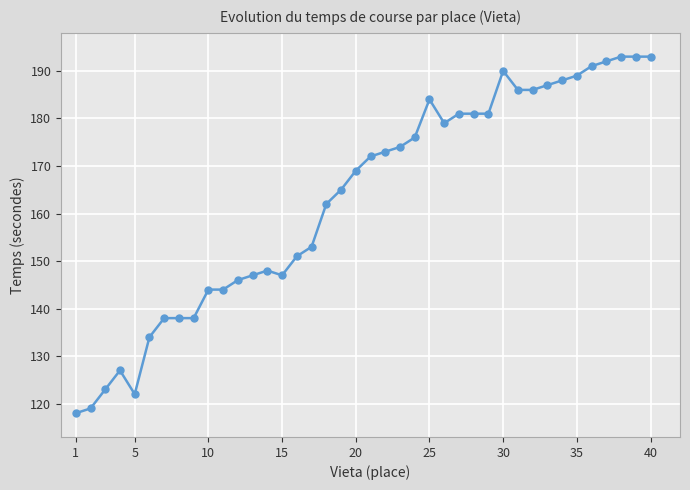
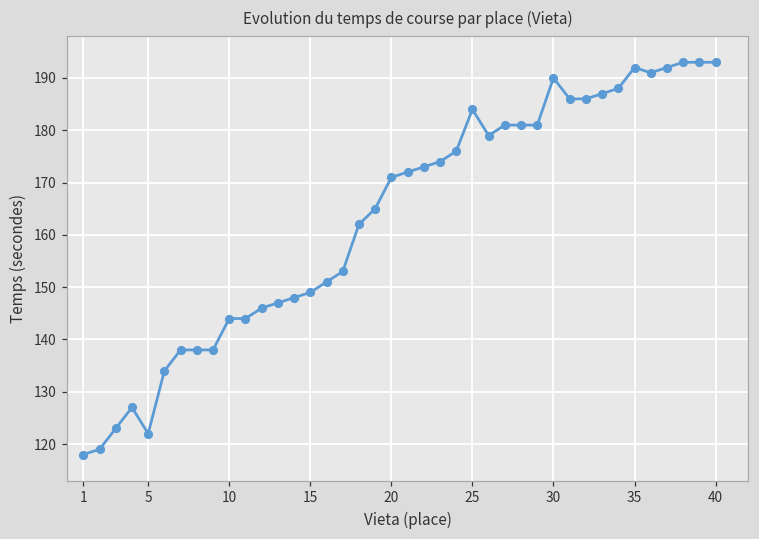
15: 147 -> 149
20: 169 -> 171
35: 189 -> 192
